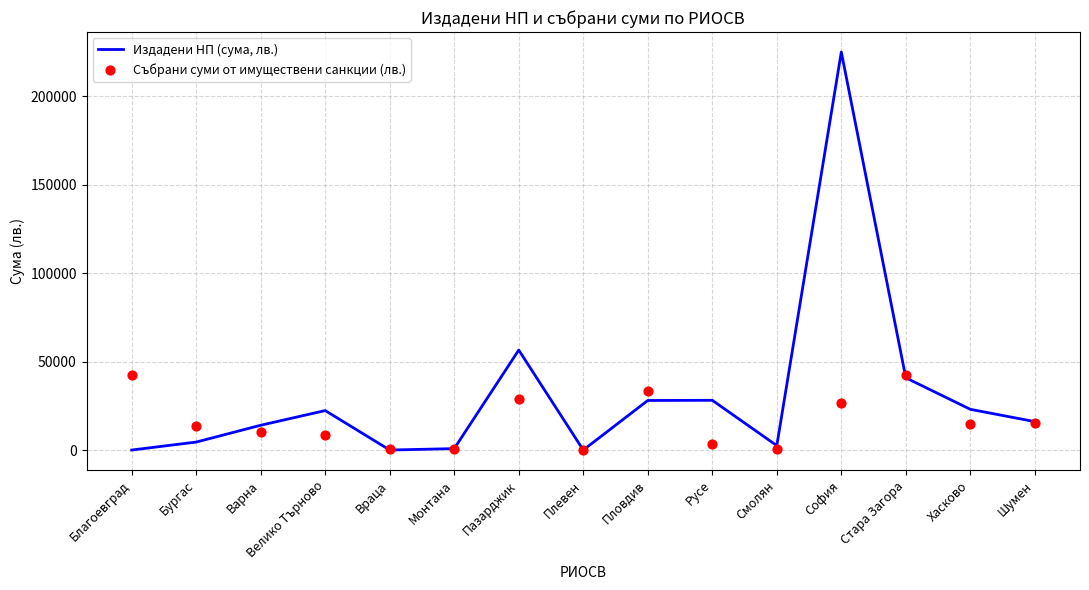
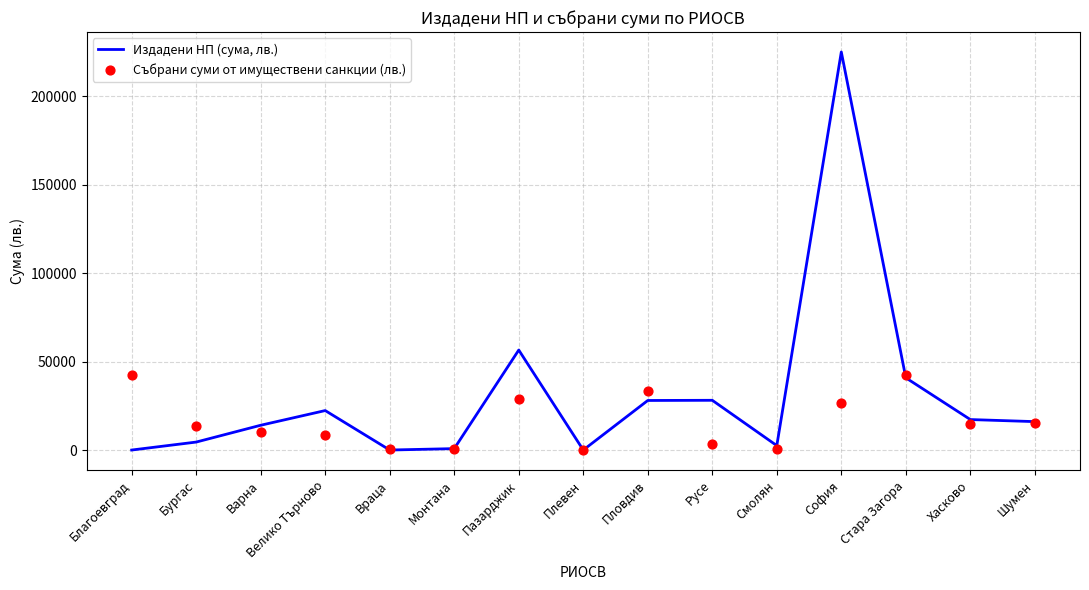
Издадени НП (сума, лв.), Хасково: 23000 -> 17000
